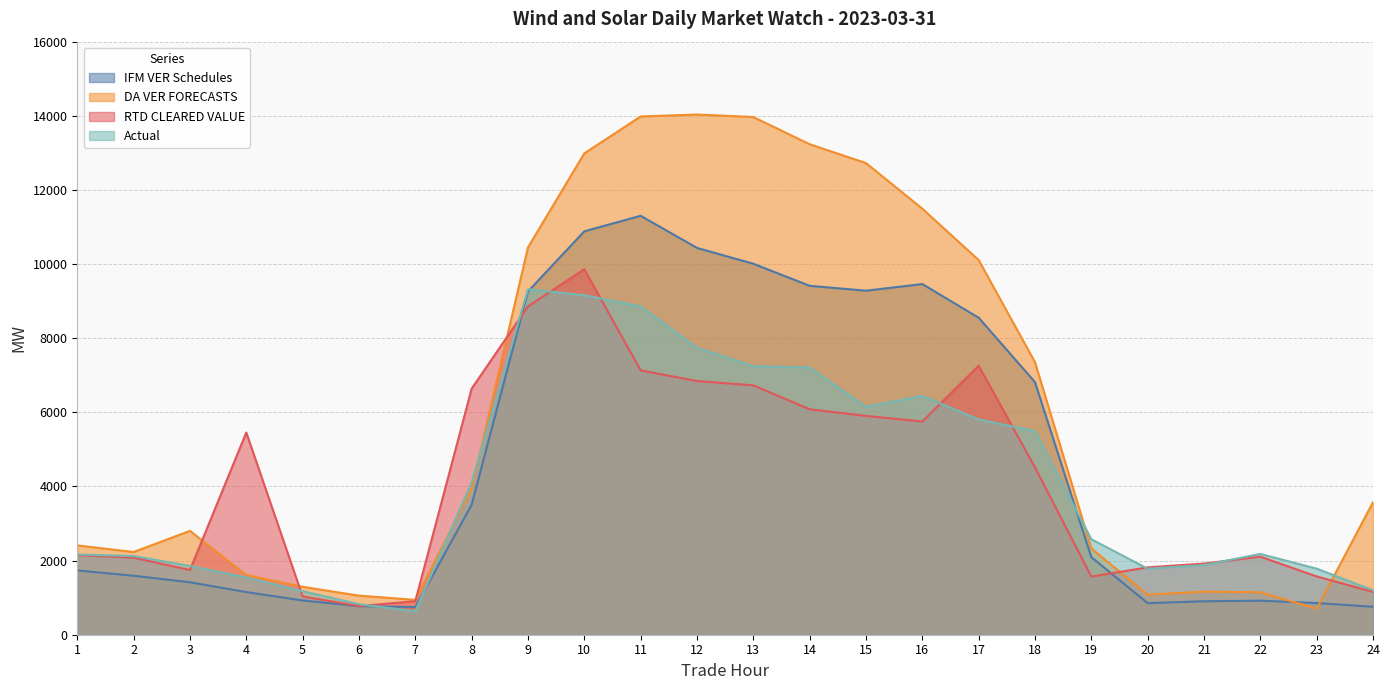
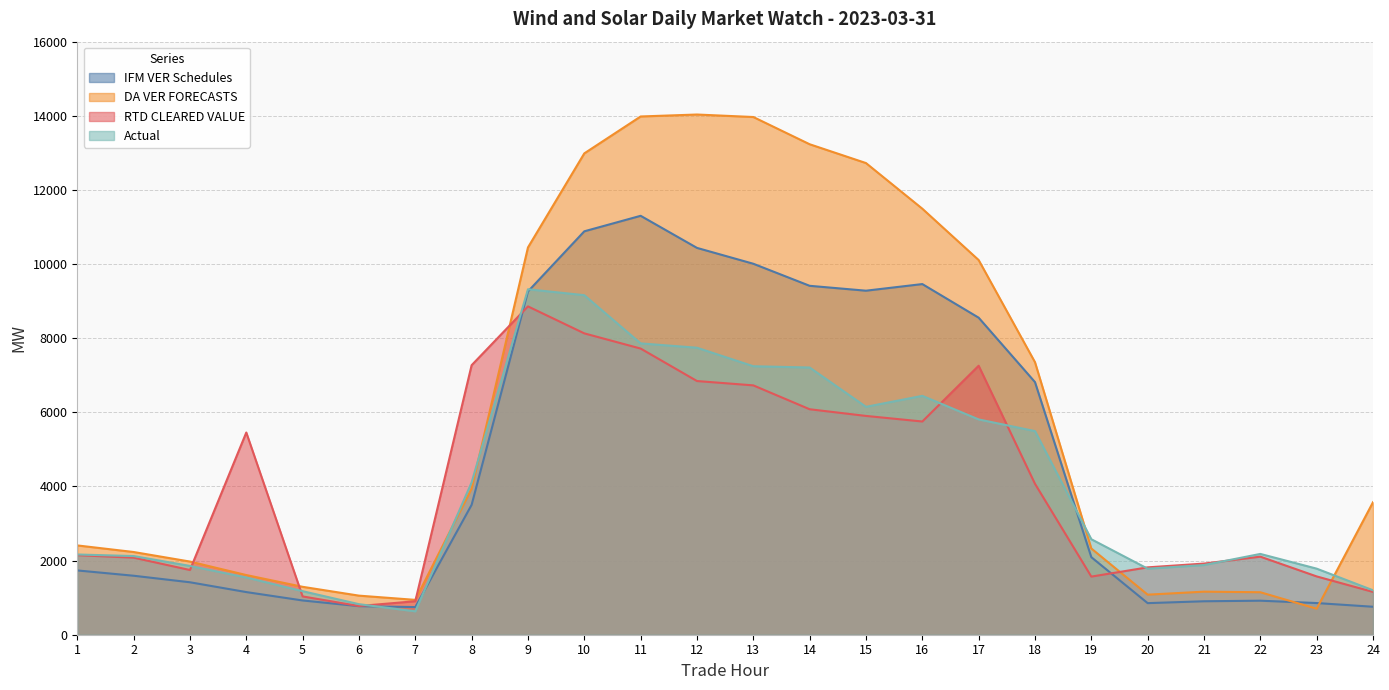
DA VER FORECASTS, 3: 2800 -> 2000
RTD CLEARED VALUE, 8: 6600 -> 7300
RTD CLEARED VALUE, 10: 9900 -> 8100
RTD CLEARED VALUE, 11: 7100 -> 7700
Actual, 11: 8900 -> 7900
RTD CLEARED VALUE, 18: 4500 -> 4100
